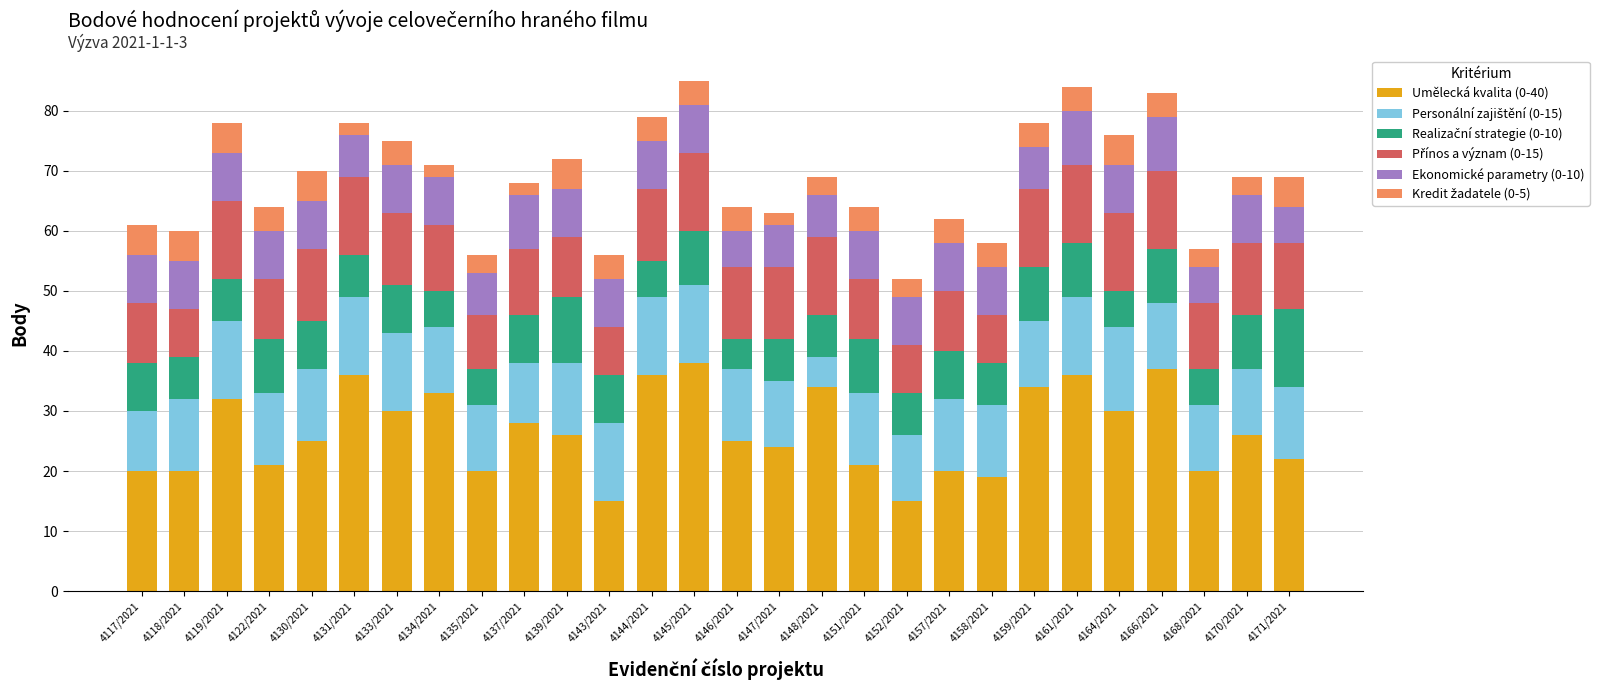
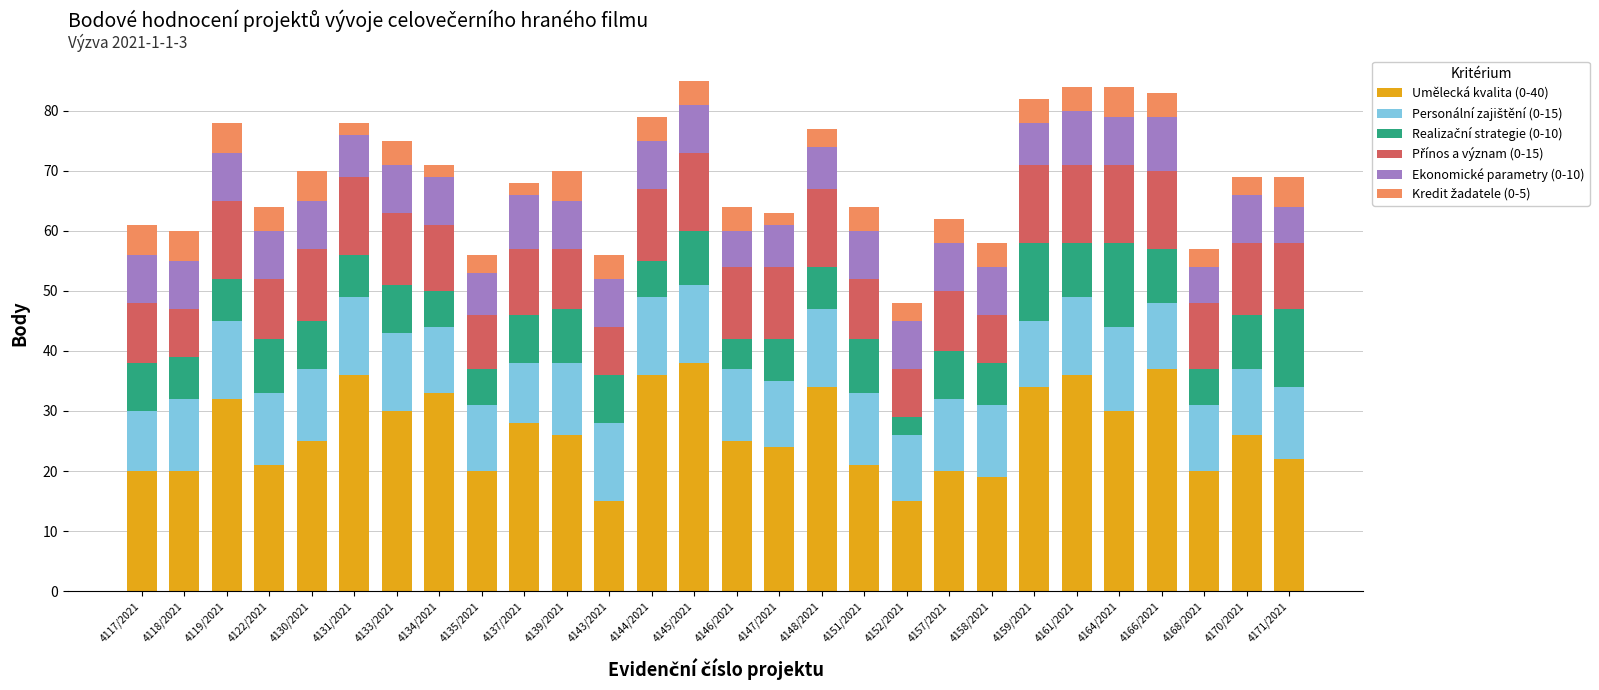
Realizační strategie (0-10), 4139/2021: 11 -> 9
Personální zajištění (0-15), 4148/2021: 5 -> 13
Realizační strategie (0-10), 4152/2021: 7 -> 3
Realizační strategie (0-10), 4159/2021: 9 -> 13
Realizační strategie (0-10), 4164/2021: 6 -> 14
